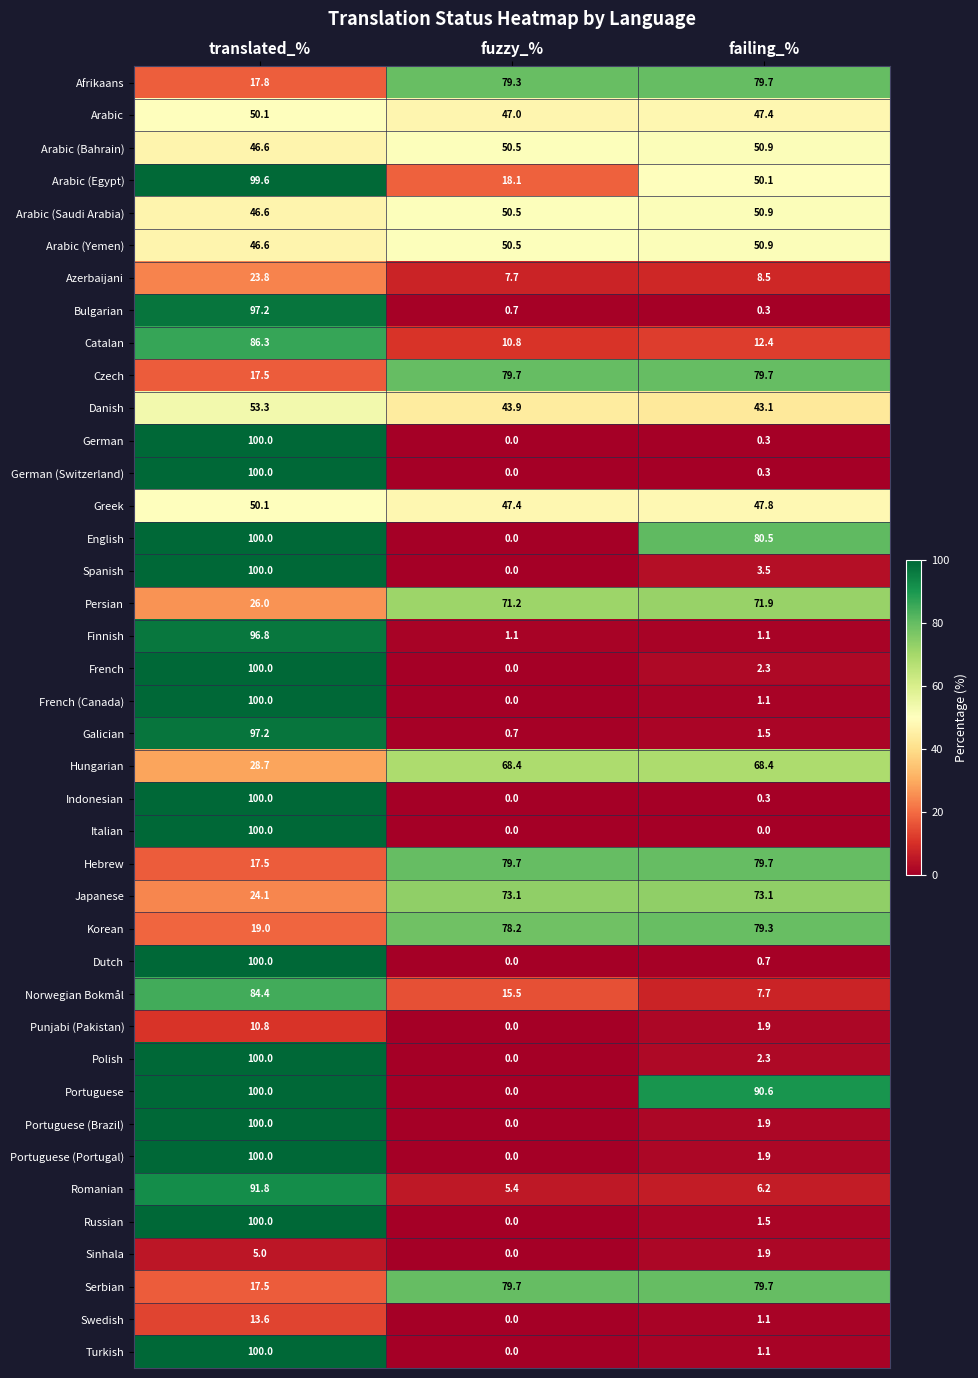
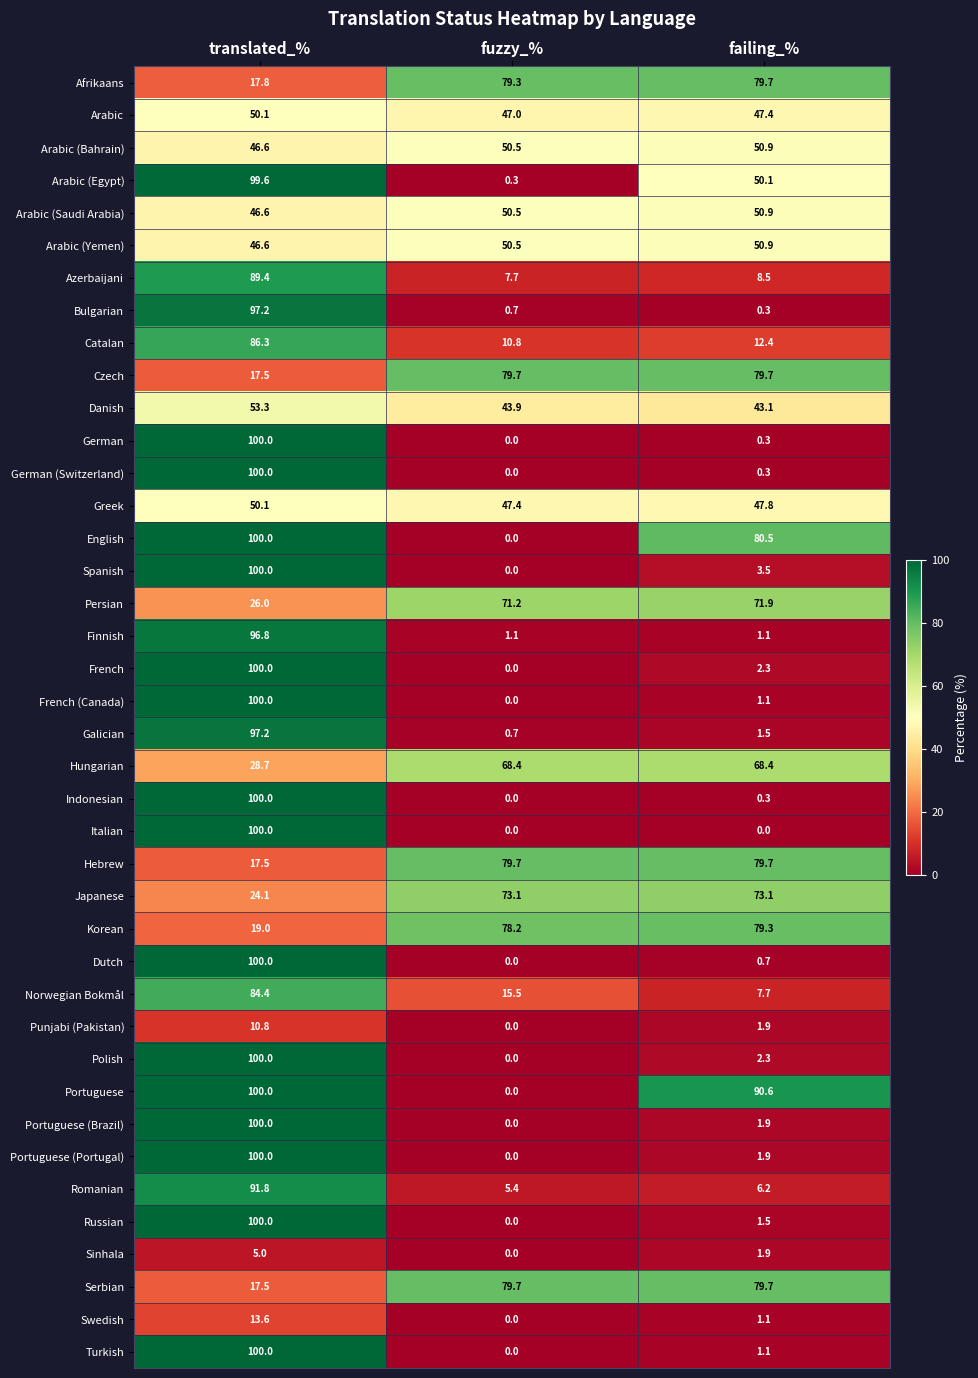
Arabic (Egypt), fuzzy_%: 18.1 -> 0.3
Azerbaijani, translated_%: 23.8 -> 89.4
